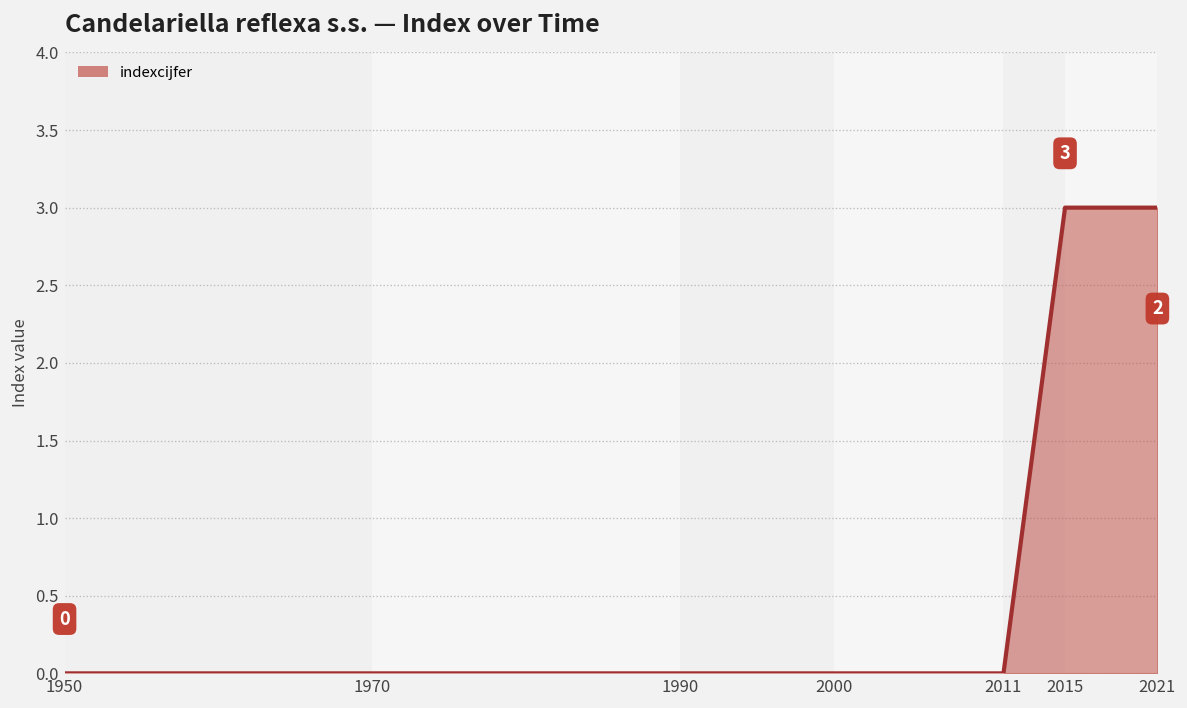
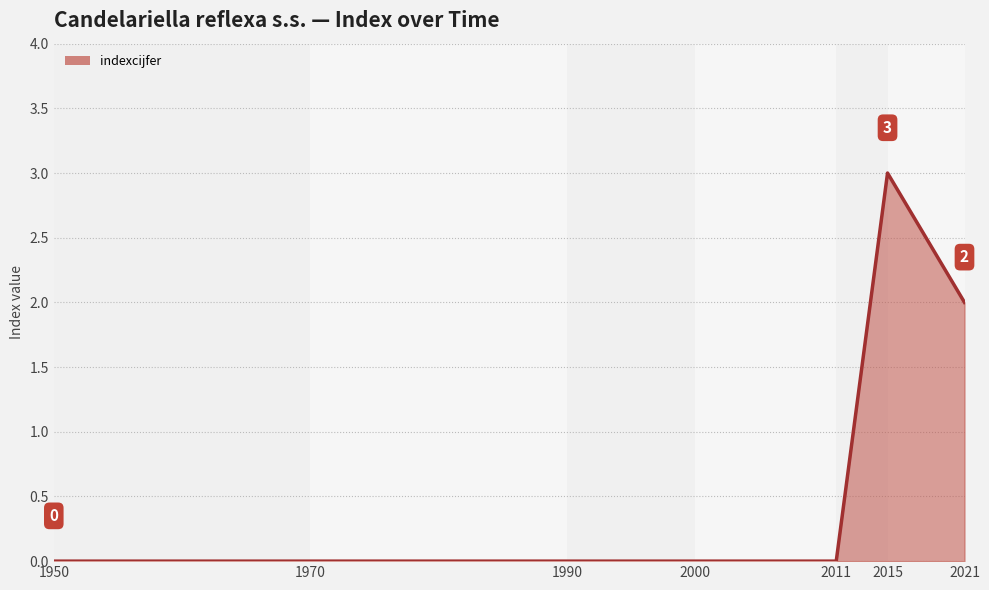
2021: 3 -> 2
